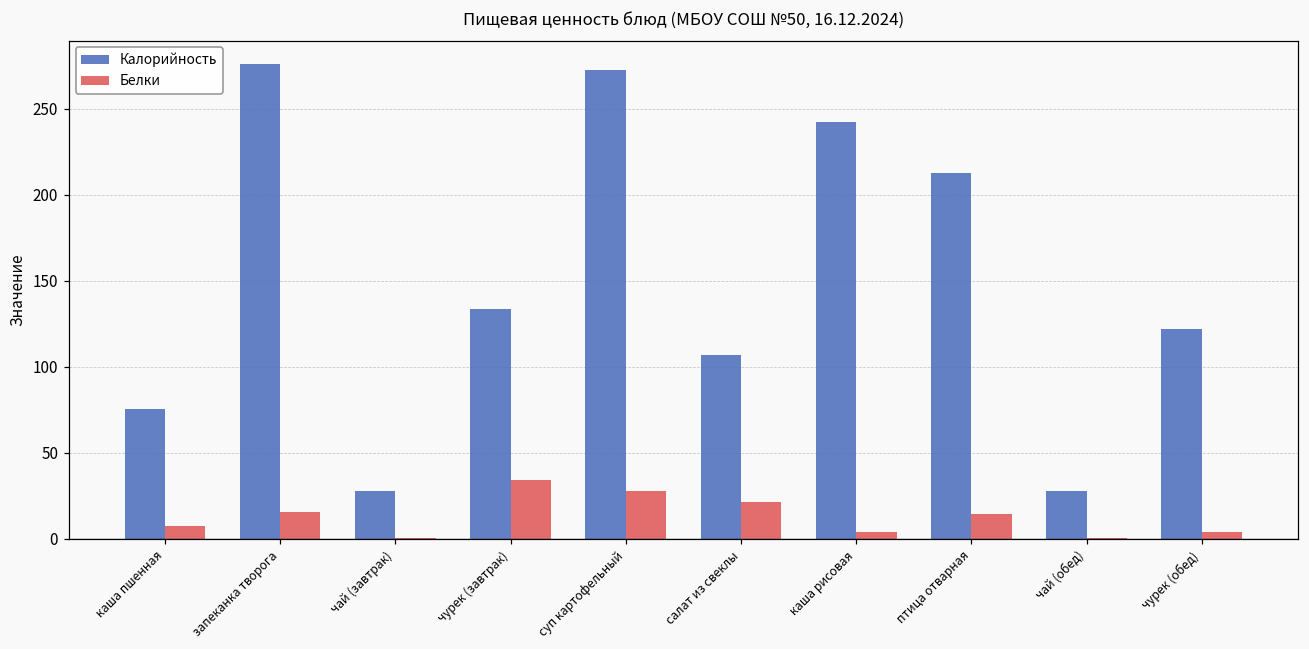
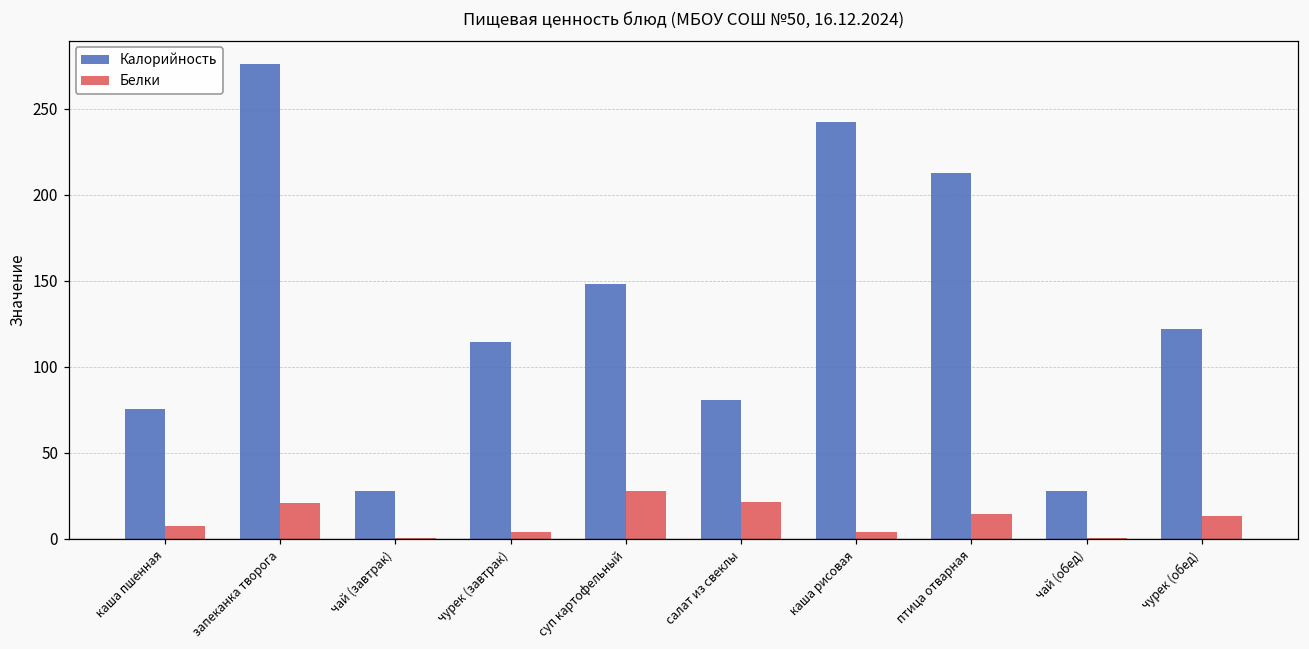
Белки, запеканка творога: 15 -> 21
Калорийность, чурек (завтрак): 133 -> 114
Белки, чурек (завтрак): 34 -> 4
Калорийность, суп картофельный: 272 -> 148
Калорийность, салат из свеклы: 107 -> 80
Белки, чурек (обед): 4 -> 13
